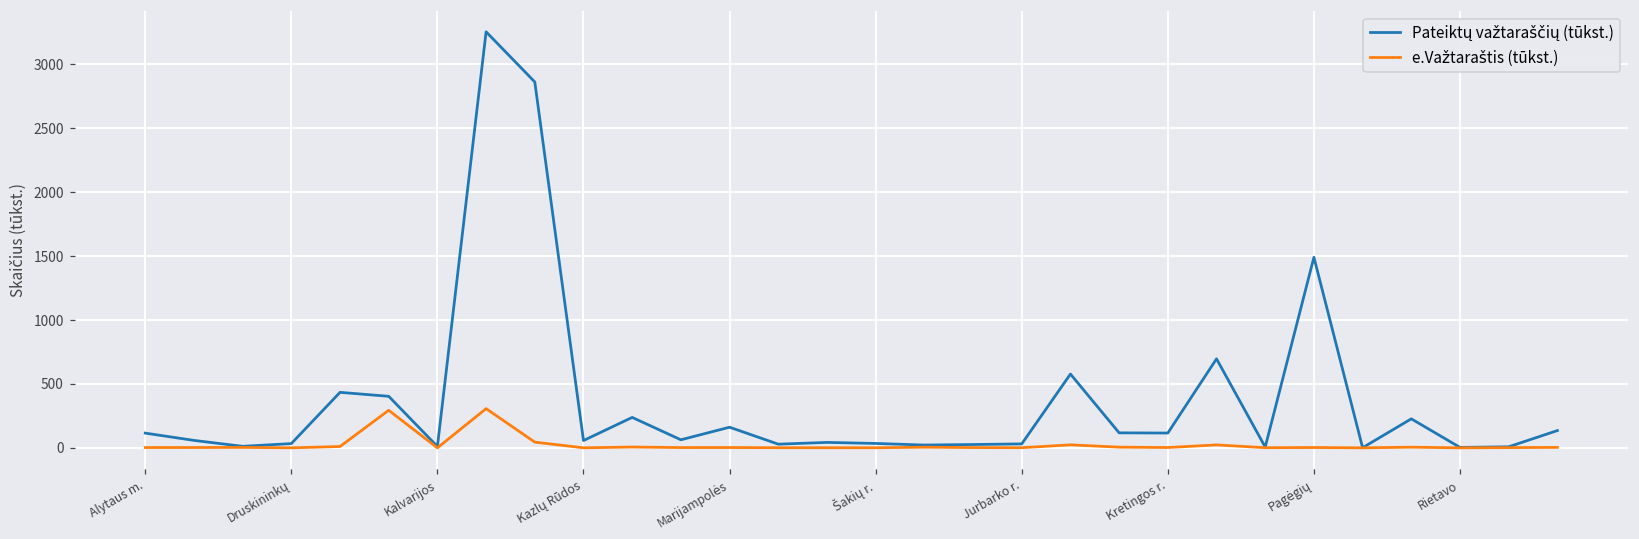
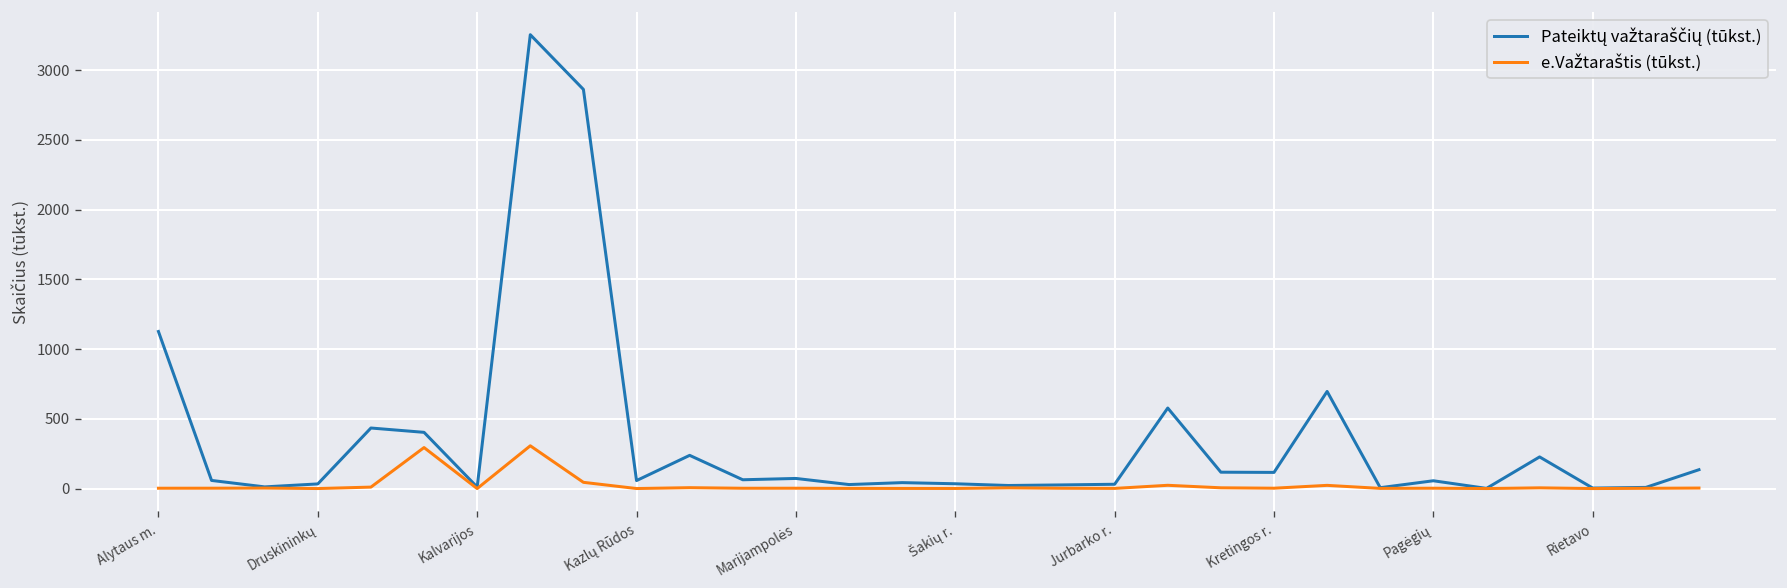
Pateiktų važtaraščių (tūkst.), Alytaus m.: 120 -> 1130
Pateiktų važtaraščių (tūkst.), Marijampolės: 160 -> 70
Pateiktų važtaraščių (tūkst.), Pagėgių: 1490 -> 60
